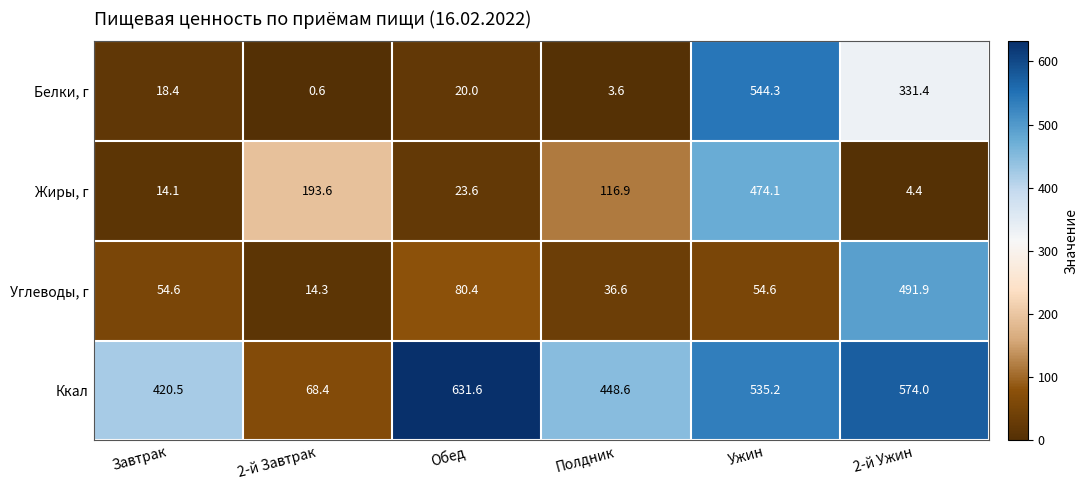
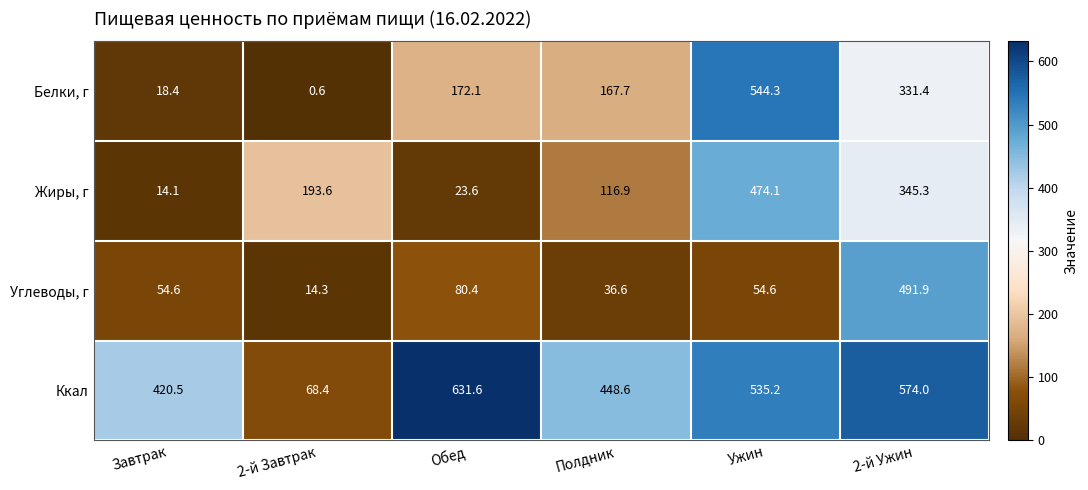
Белки, г, Обед: 20.0 -> 172.1
Белки, г, Полдник: 3.6 -> 167.7
Жиры, г, 2-й Ужин: 4.4 -> 345.3
